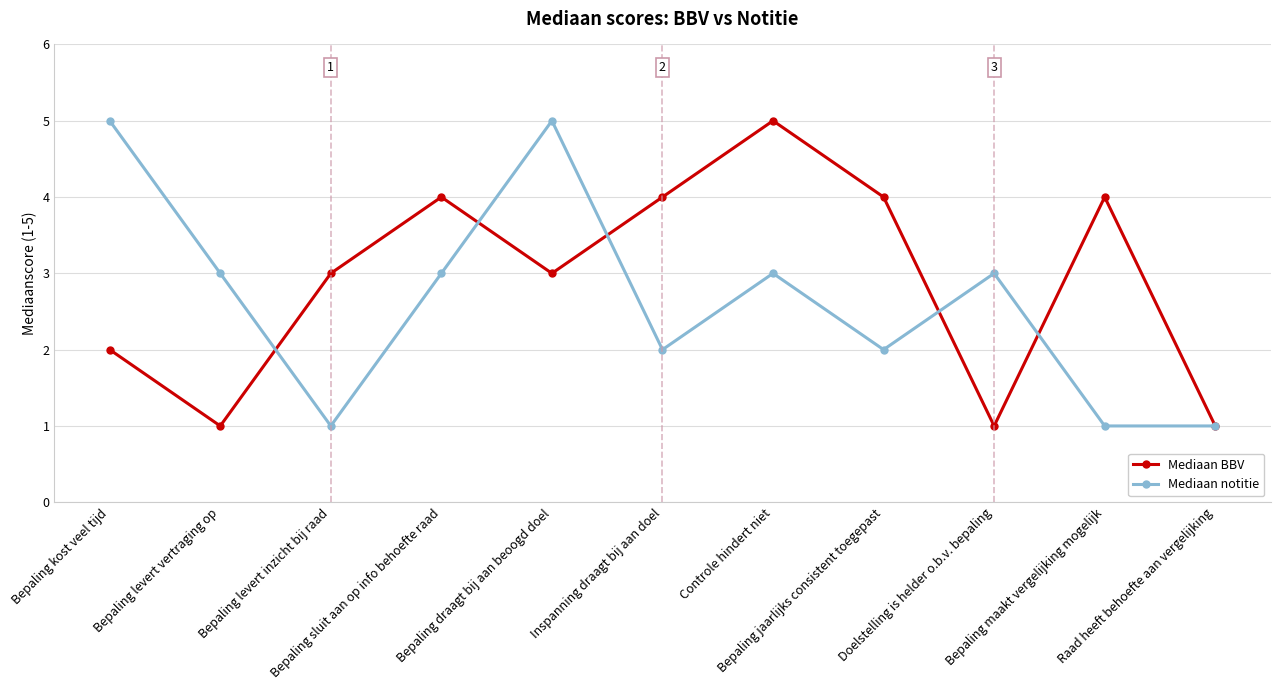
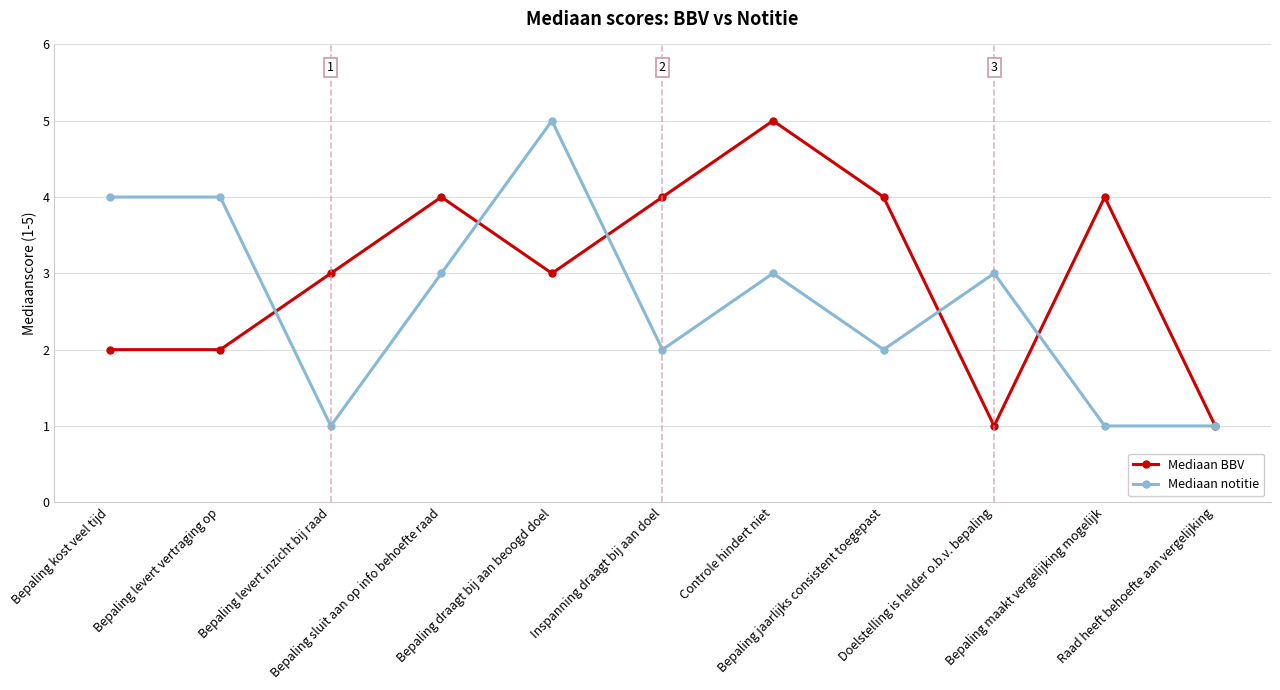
Mediaan notitie, Bepaling kost veel tijd: 5 -> 4
Mediaan BBV, Bepaling levert vertraging op: 1 -> 2
Mediaan notitie, Bepaling levert vertraging op: 3 -> 4
